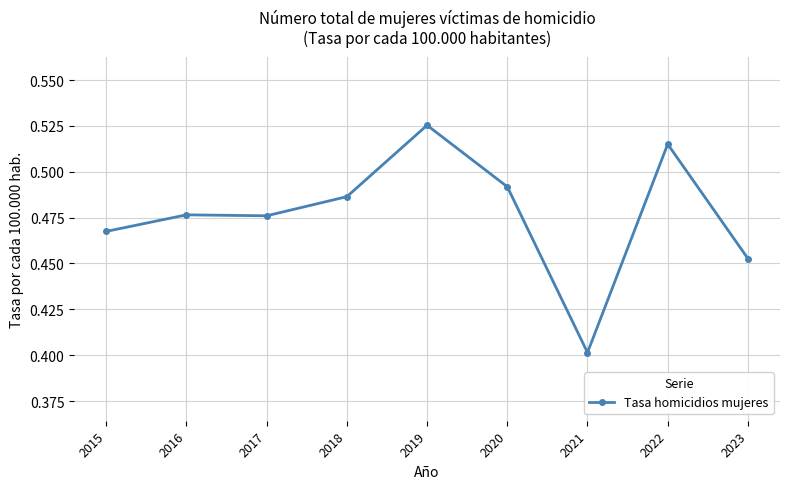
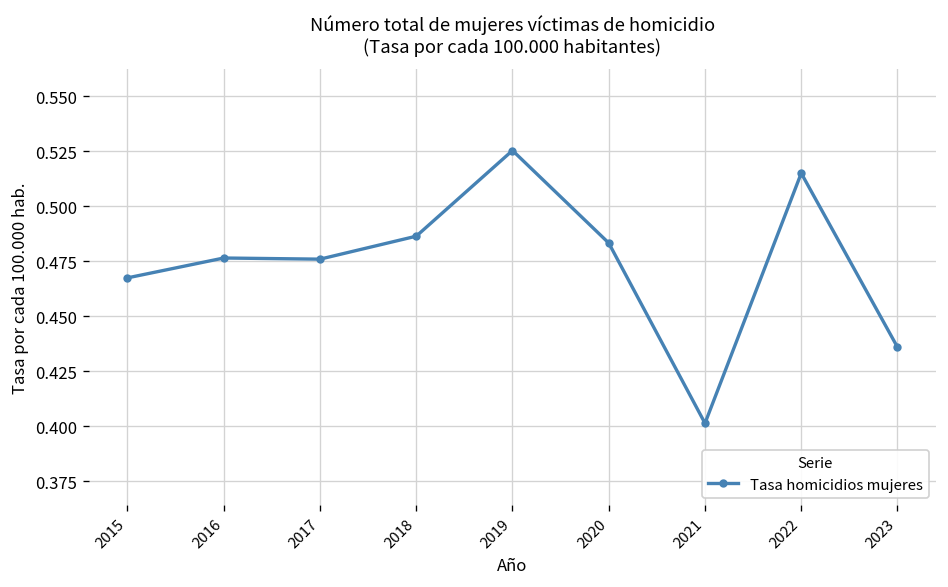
2020: 0.492 -> 0.483
2023: 0.453 -> 0.436
